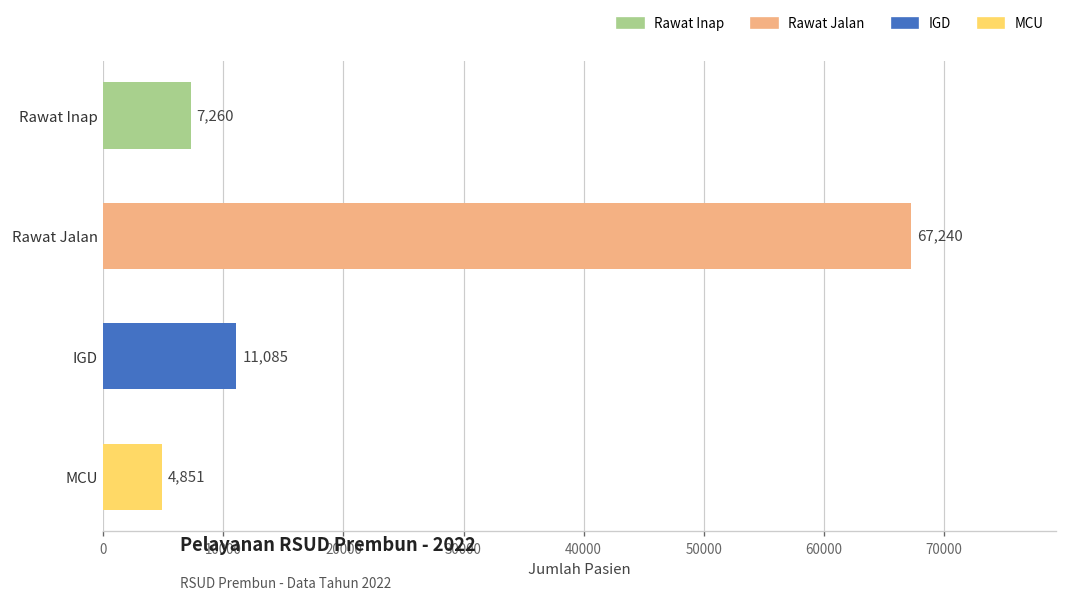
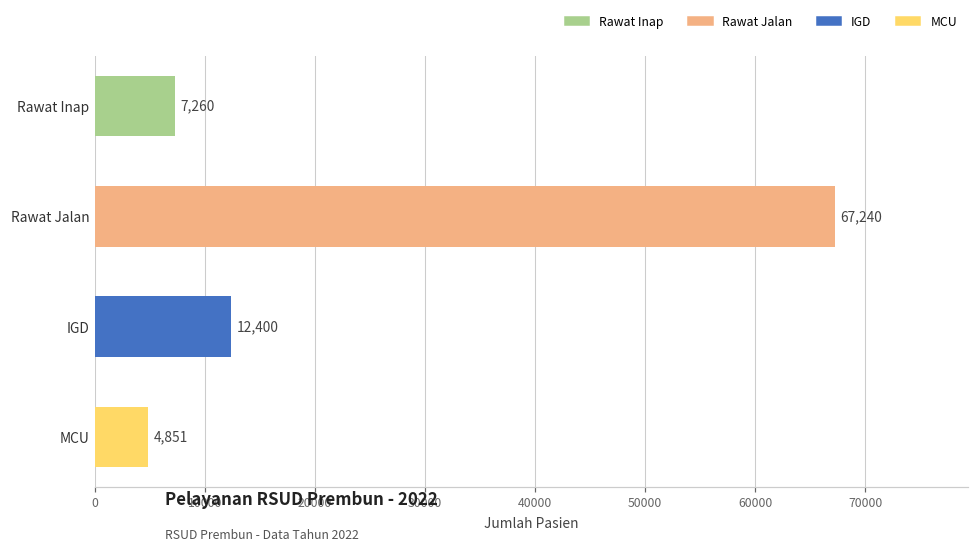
IGD: 11,085 -> 12,400
